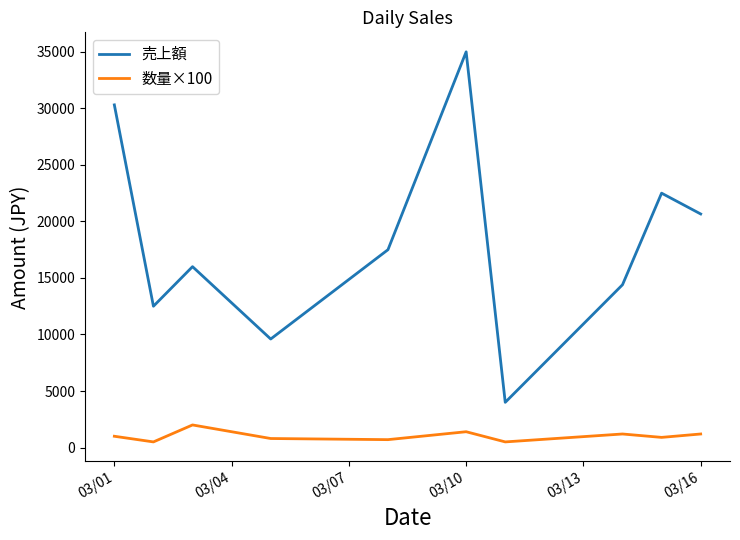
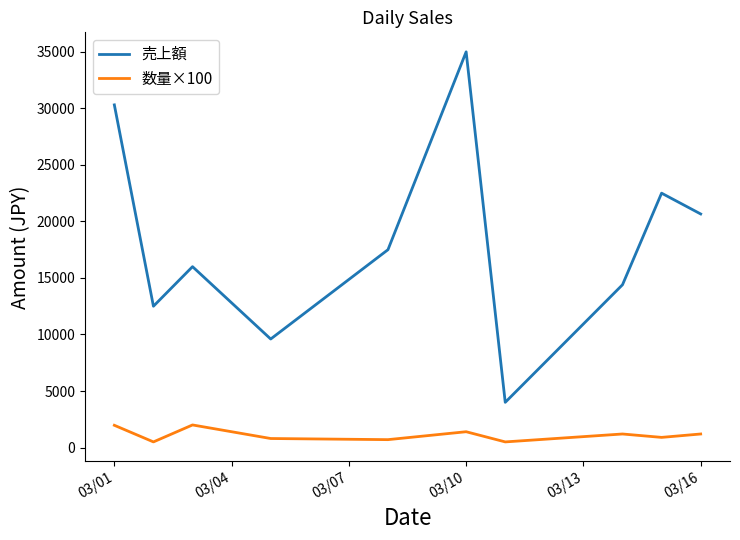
数量×100, 03/01: 1000 -> 2000
